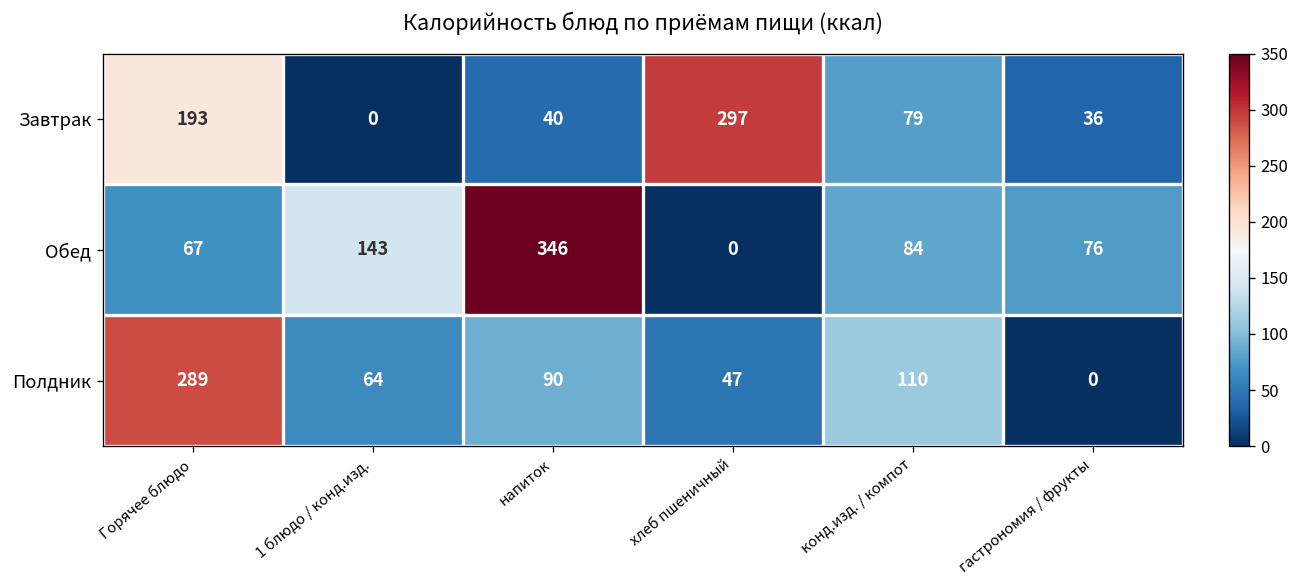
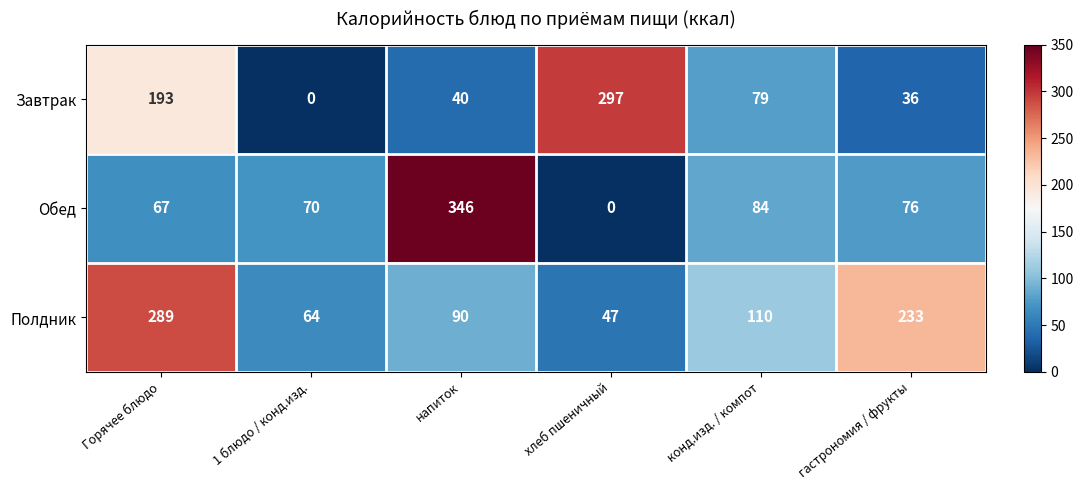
Обед, 1 блюдо / конд.изд.: 143 -> 70
Полдник, гастрономия / фрукты: 0 -> 233
